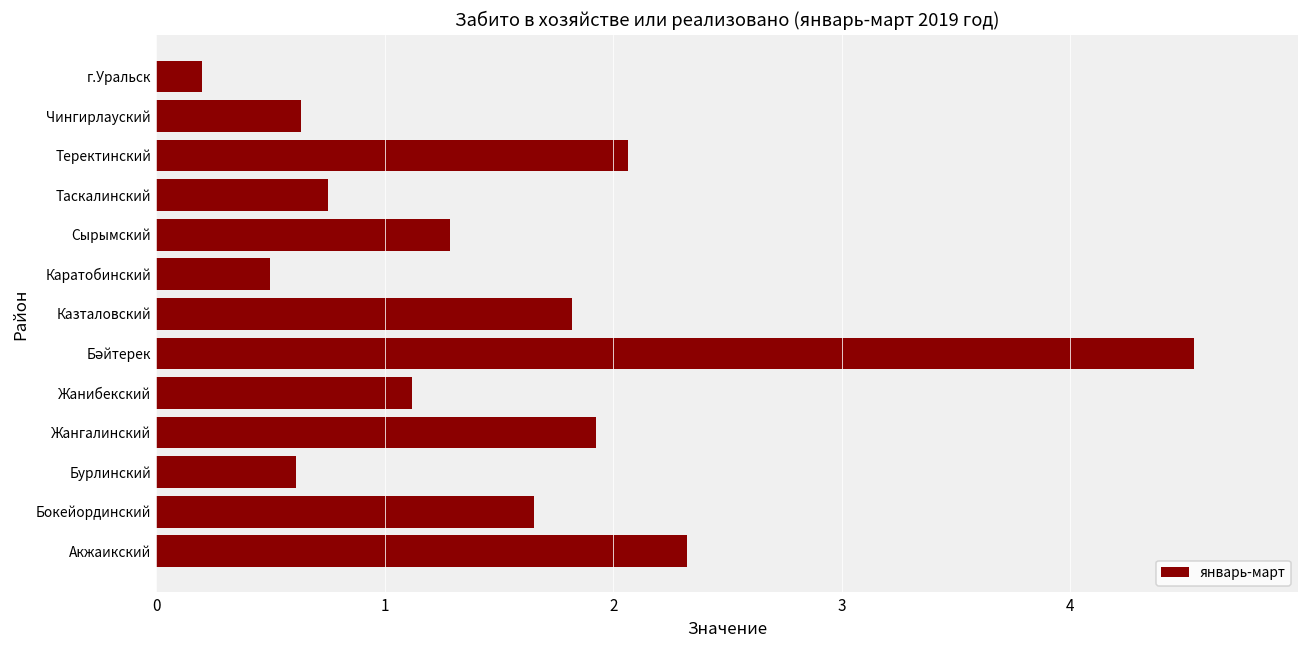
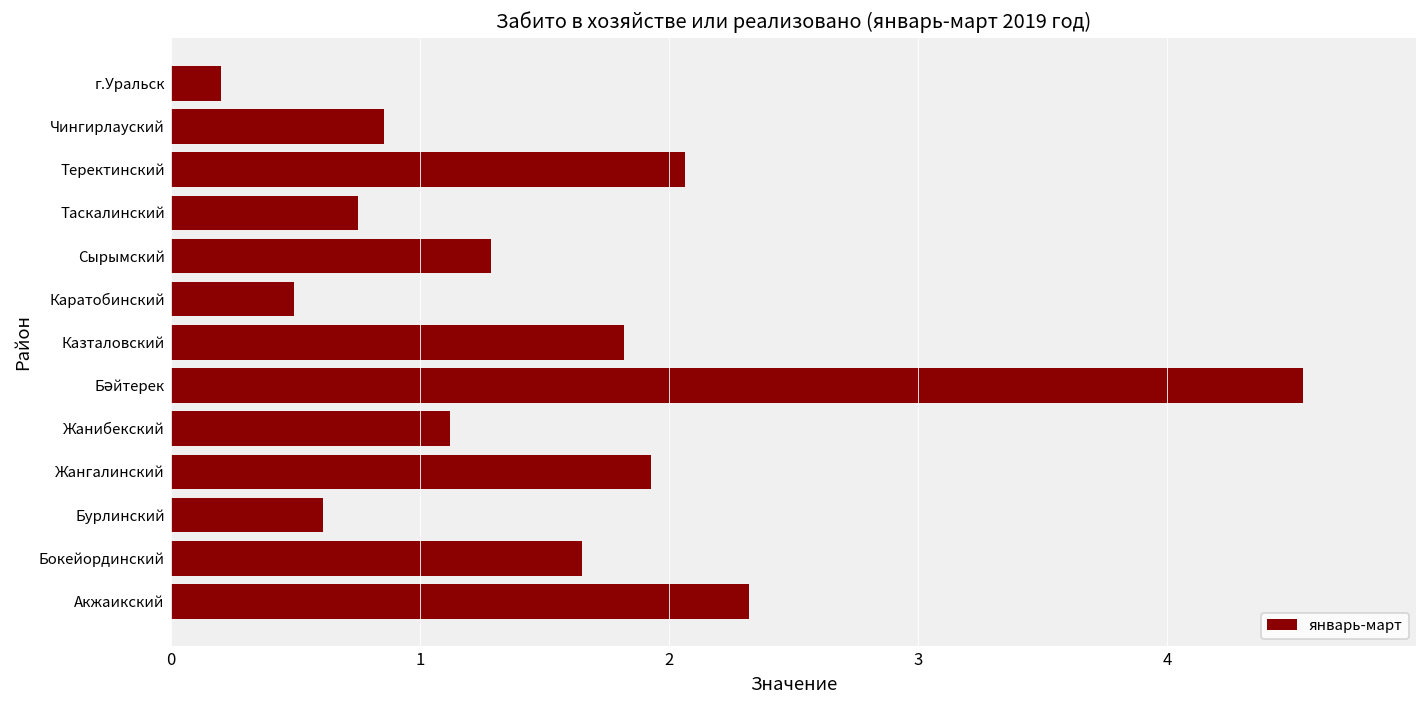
Чингирлауский: 0.63 -> 0.86
